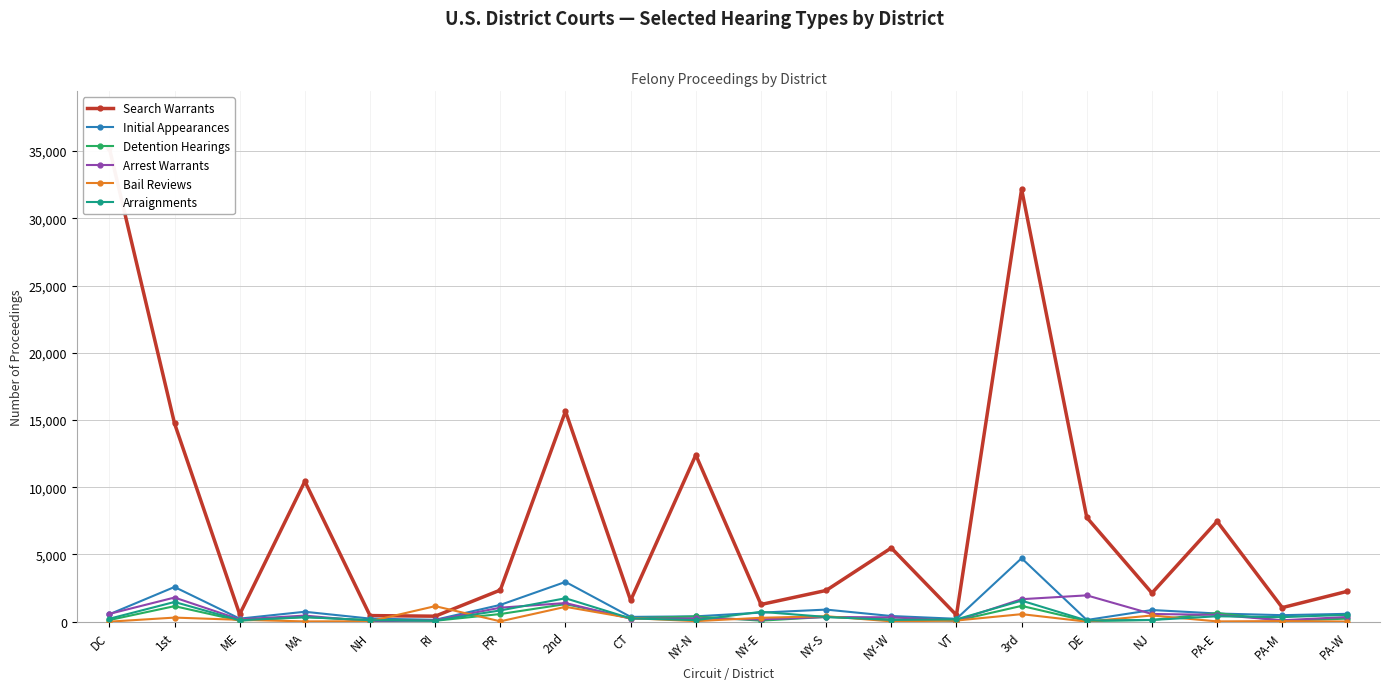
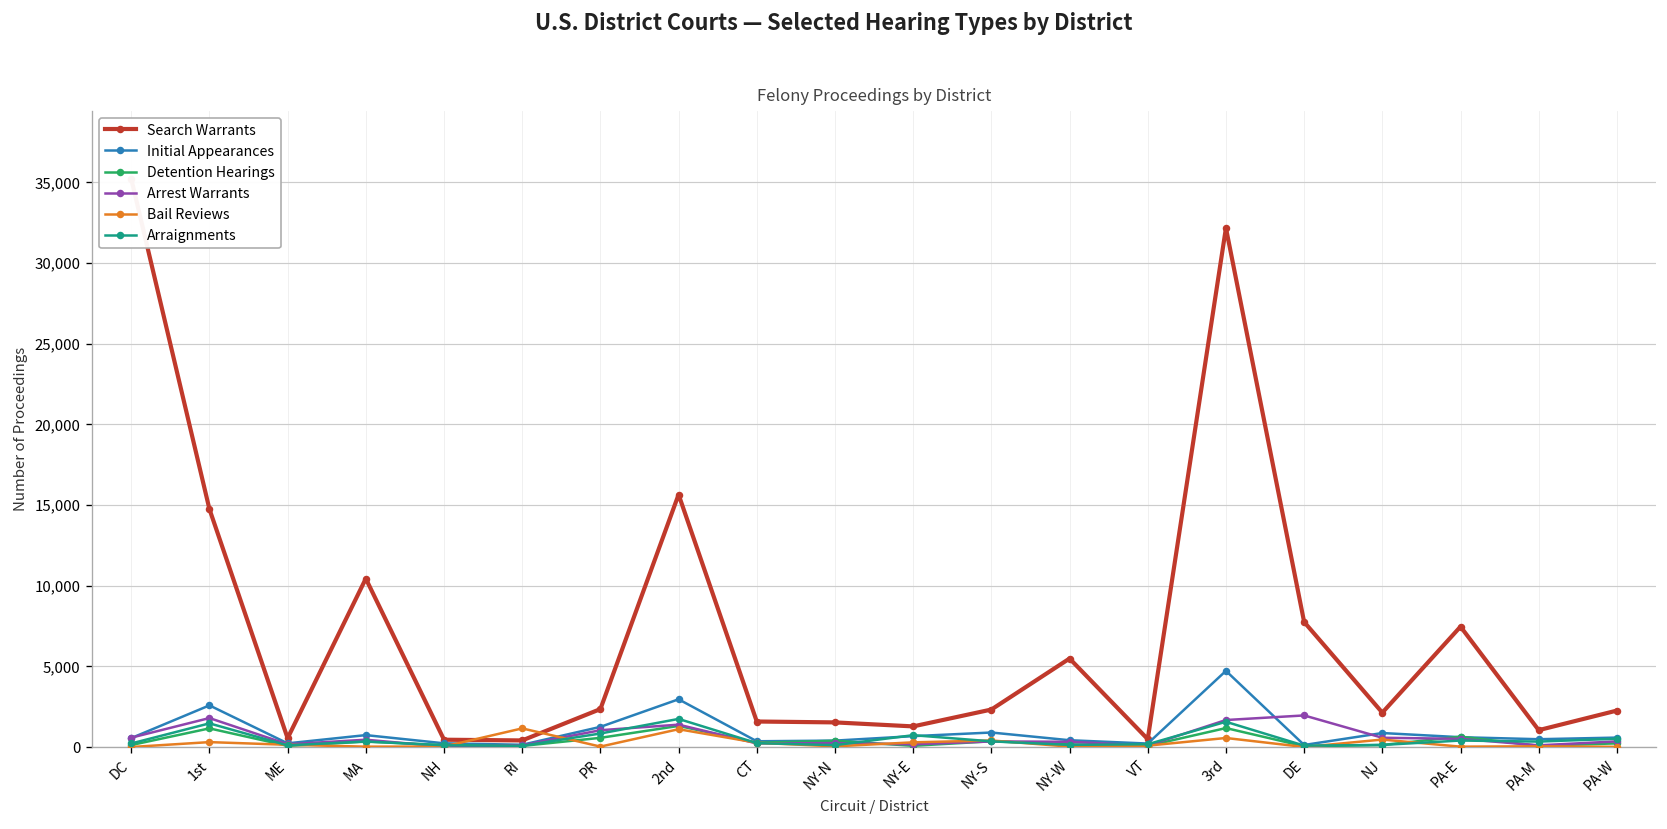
Search Warrants, NY-N: 12,400 -> 1,500
